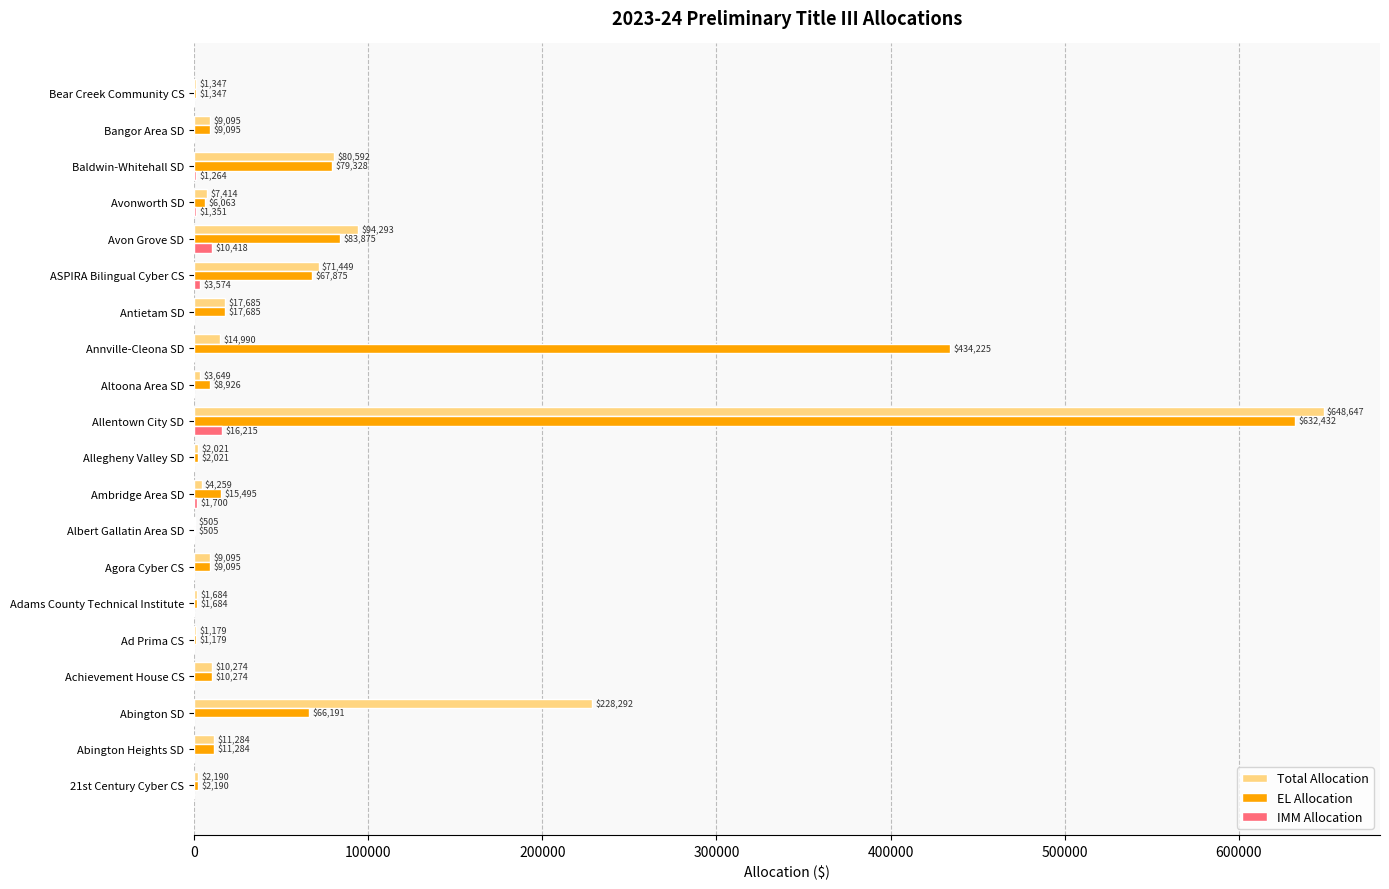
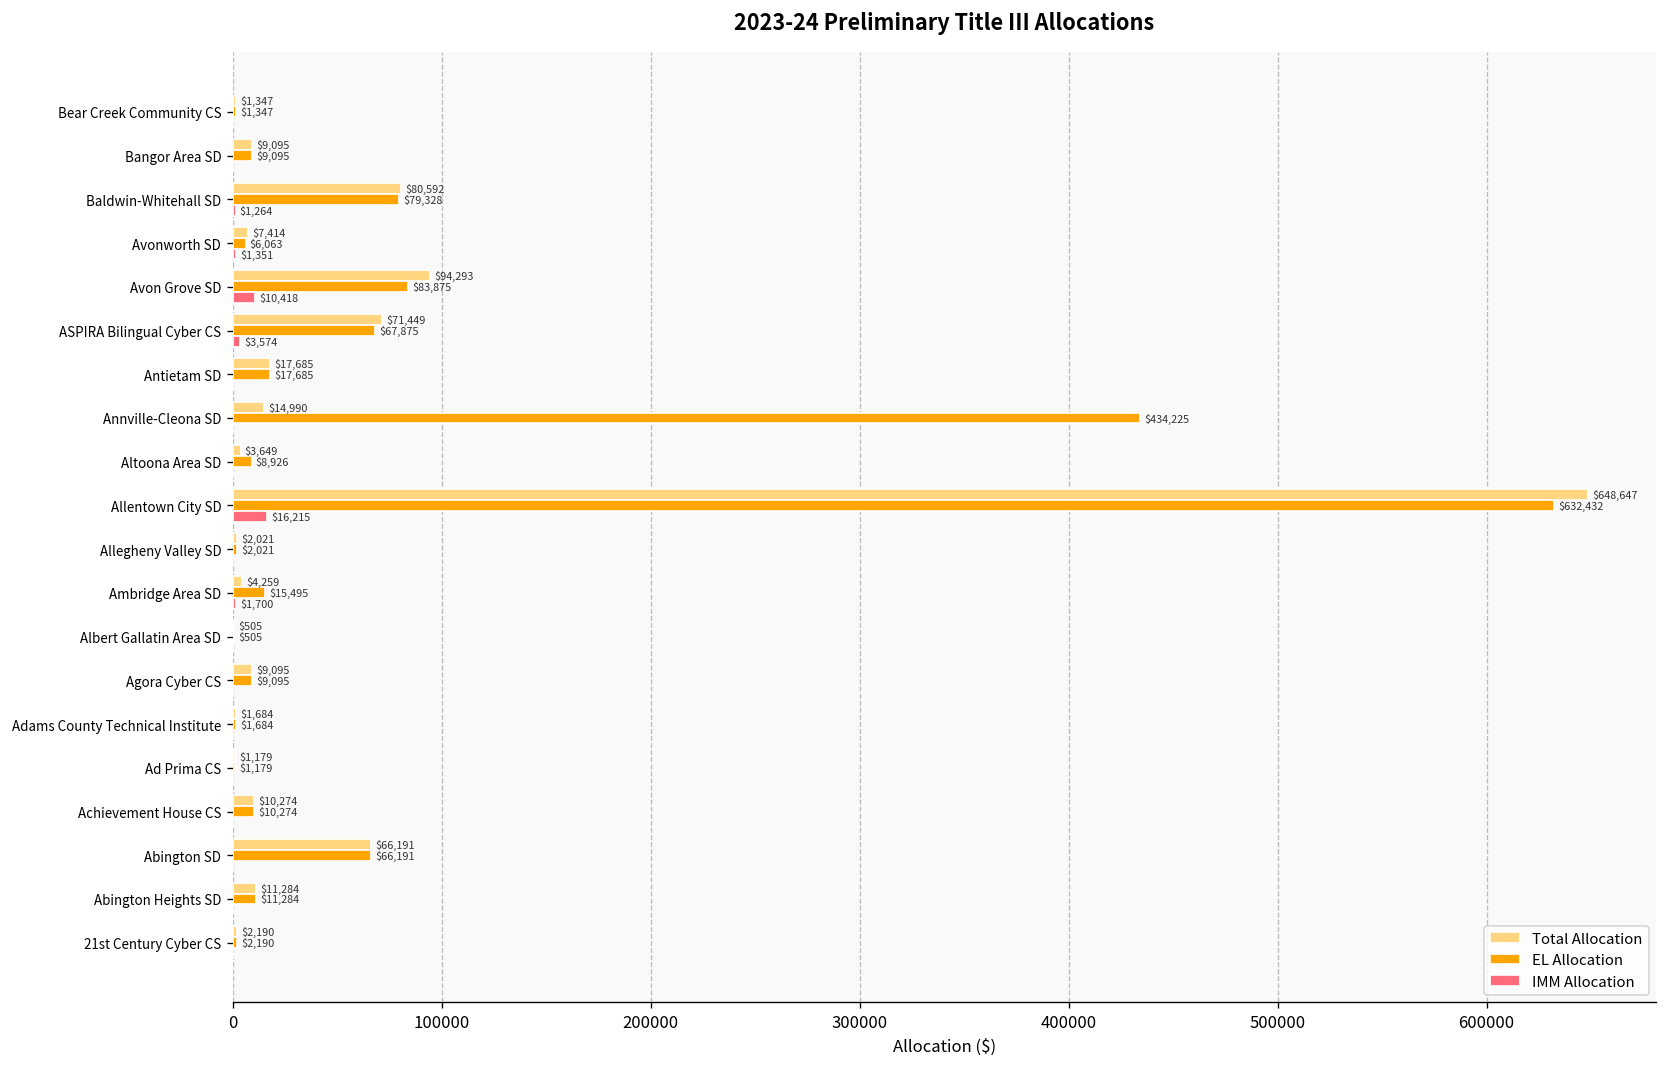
Total Allocation, Abington SD: $228,292 -> $66,191
